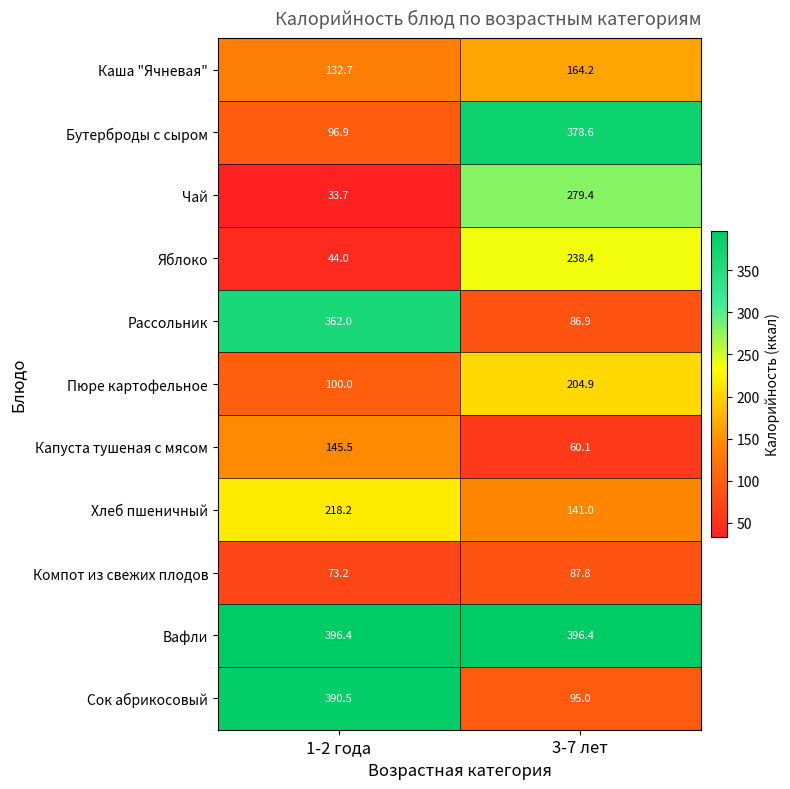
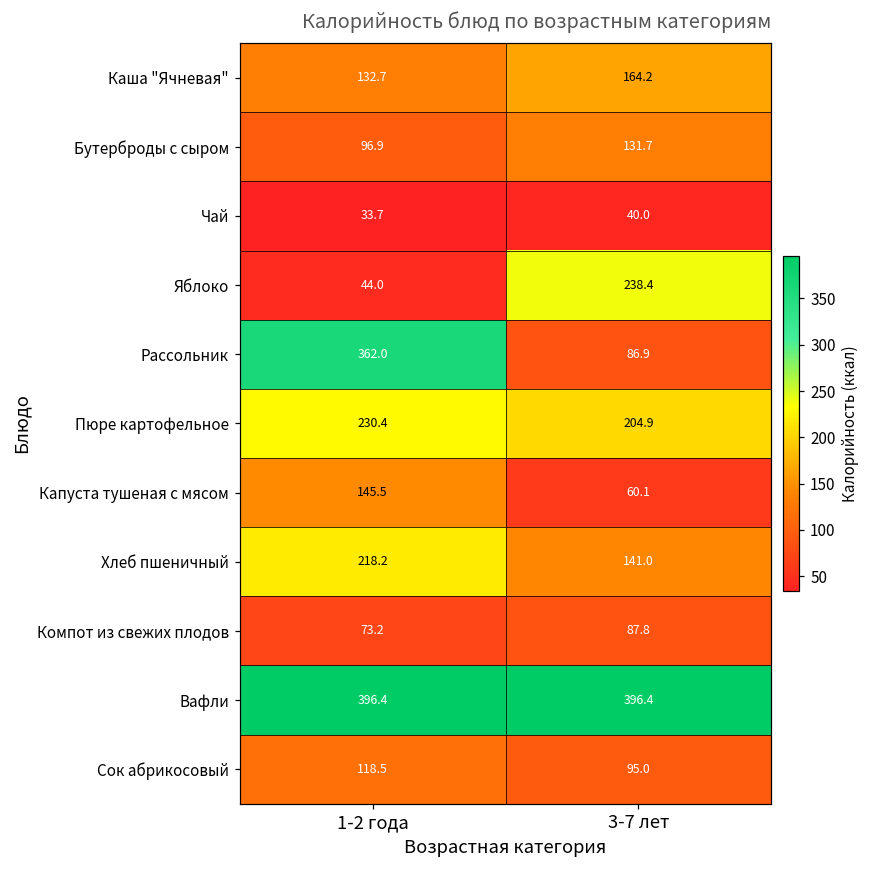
Бутерброды с сыром, 3-7 лет: 378.6 -> 131.7
Чай, 3-7 лет: 279.4 -> 40.0
Пюре картофельное, 1-2 года: 100.0 -> 230.4
Сок абрикосовый, 1-2 года: 390.5 -> 118.5
